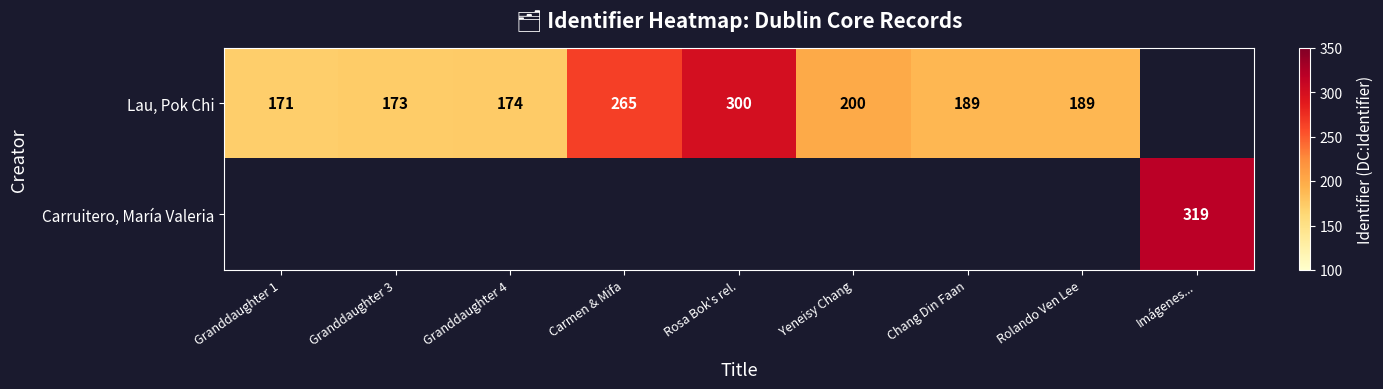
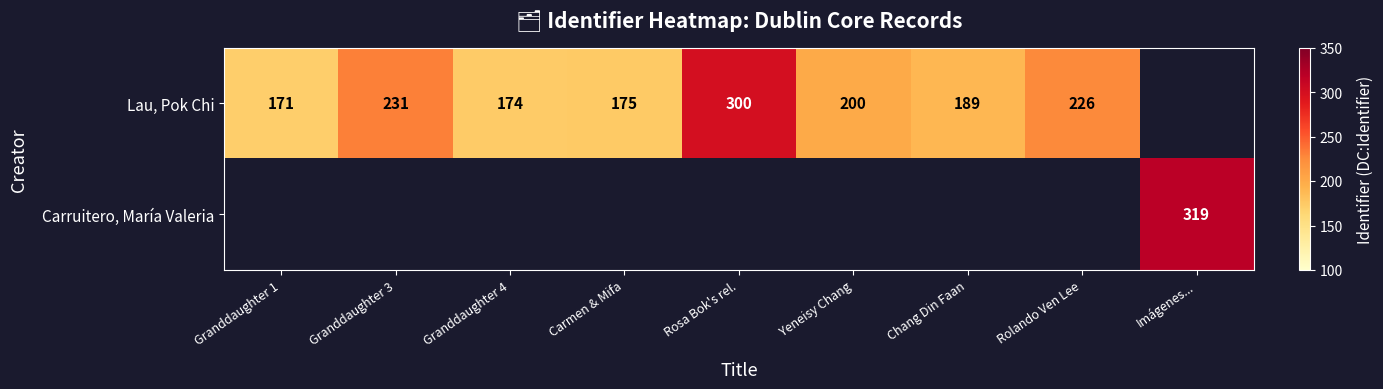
Lau, Pok Chi, Granddaughter 3: 173 -> 231
Lau, Pok Chi, Carmen & Mifa: 265 -> 175
Lau, Pok Chi, Rolando Ven Lee: 189 -> 226
